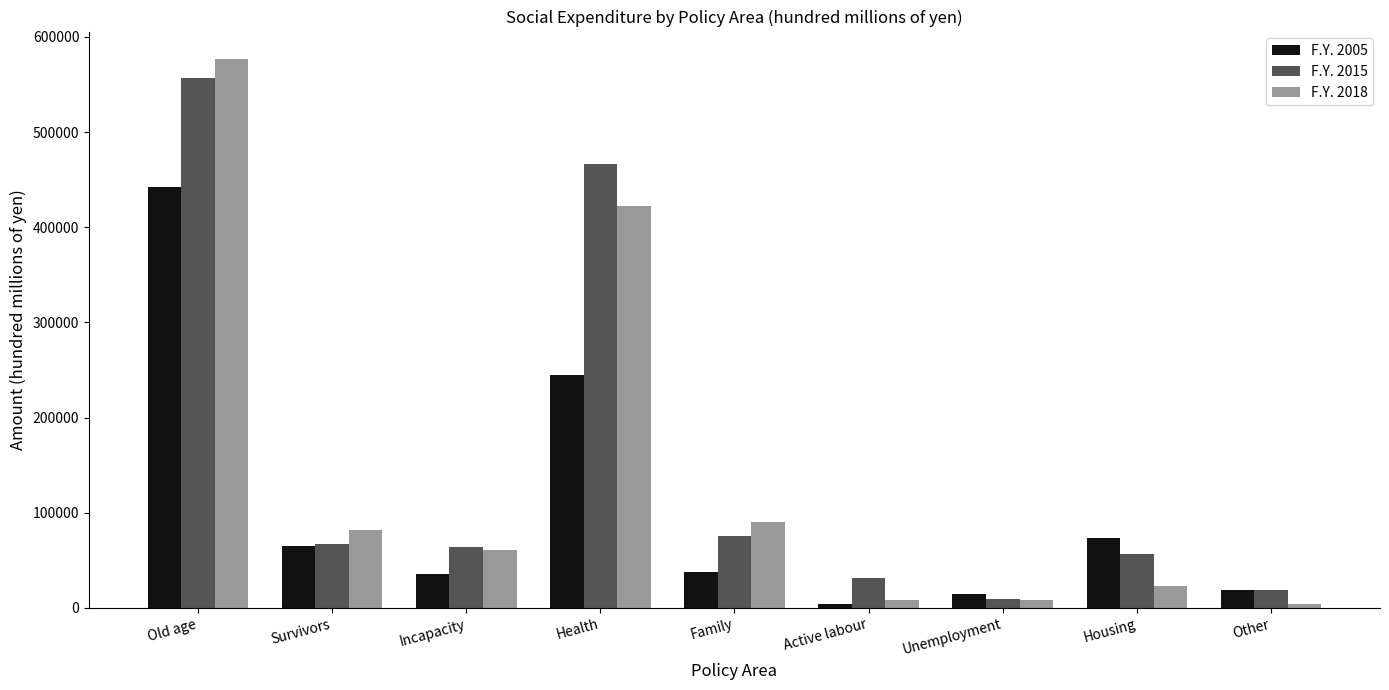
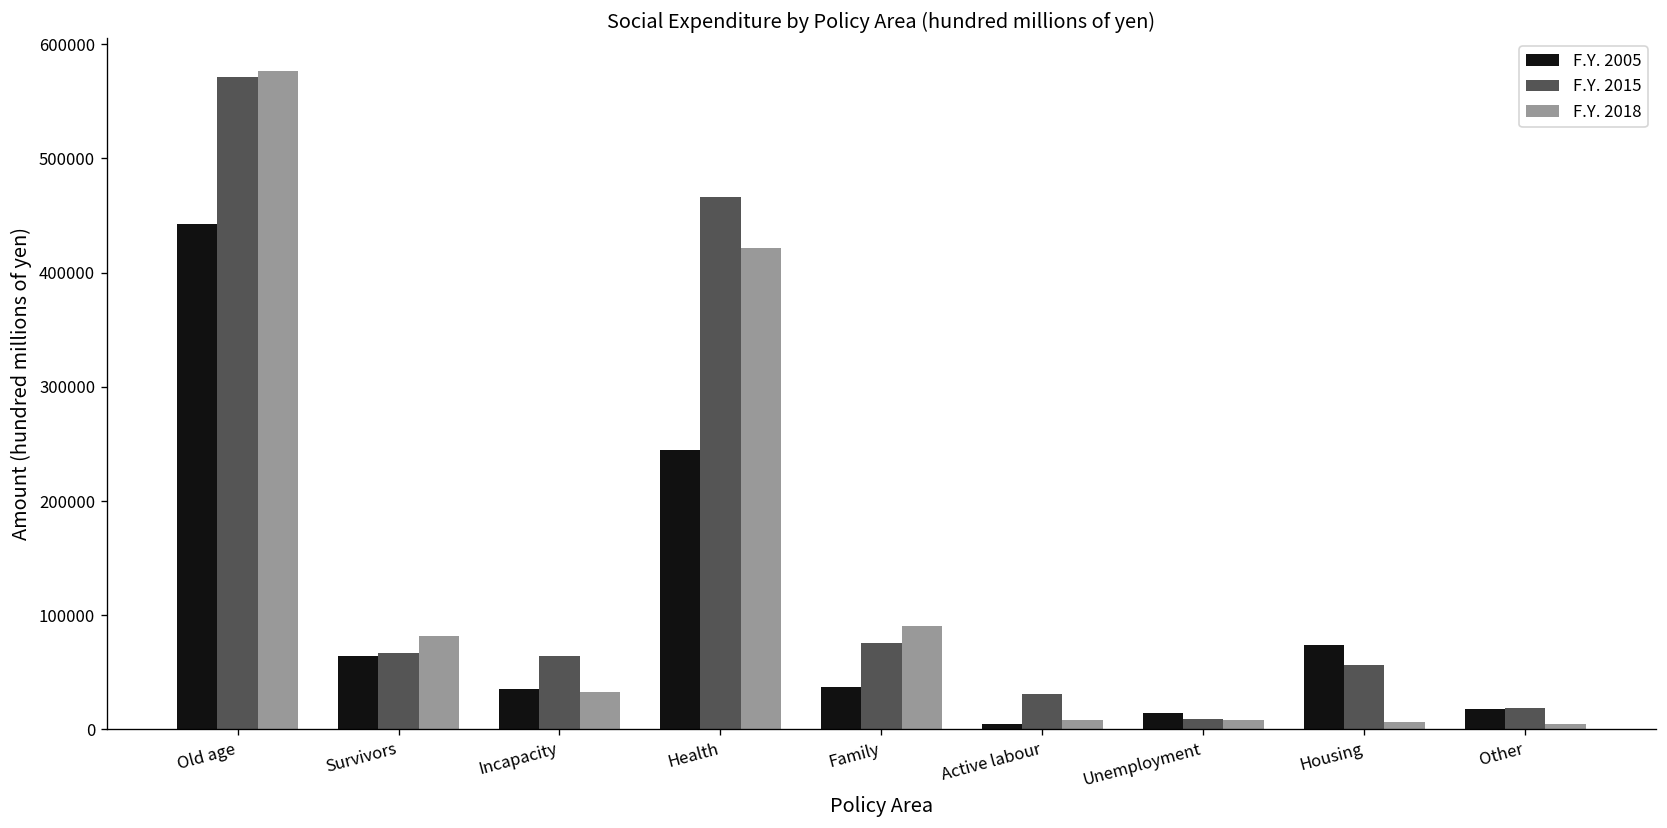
F.Y. 2015, Old age: 560000 -> 570000
F.Y. 2018, Incapacity: 60000 -> 30000
F.Y. 2018, Housing: 20000 -> 10000
